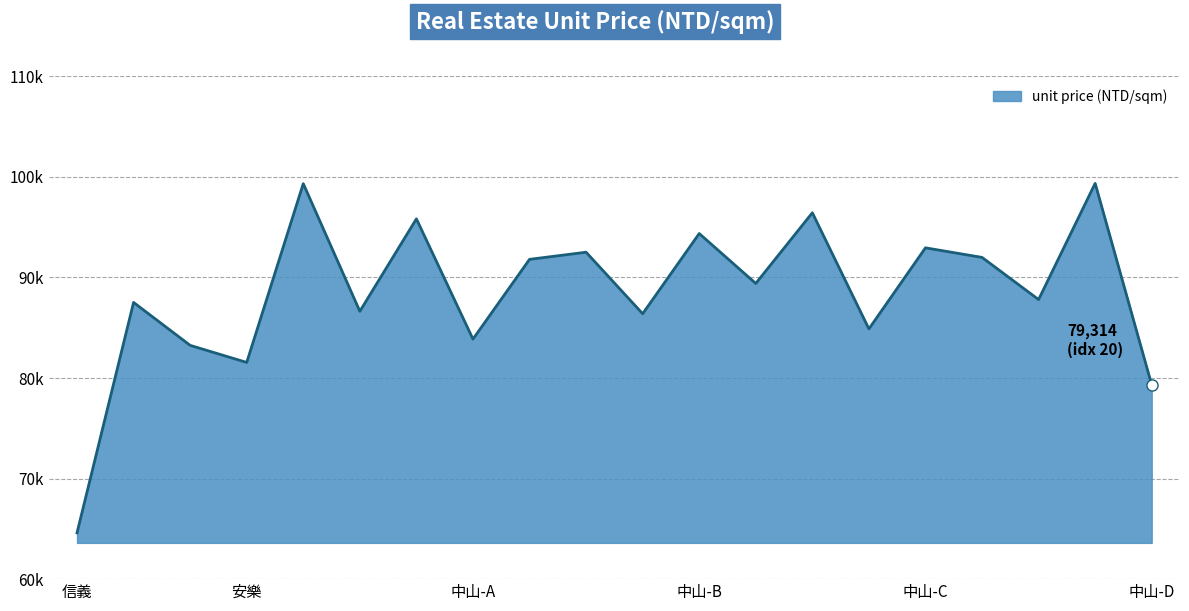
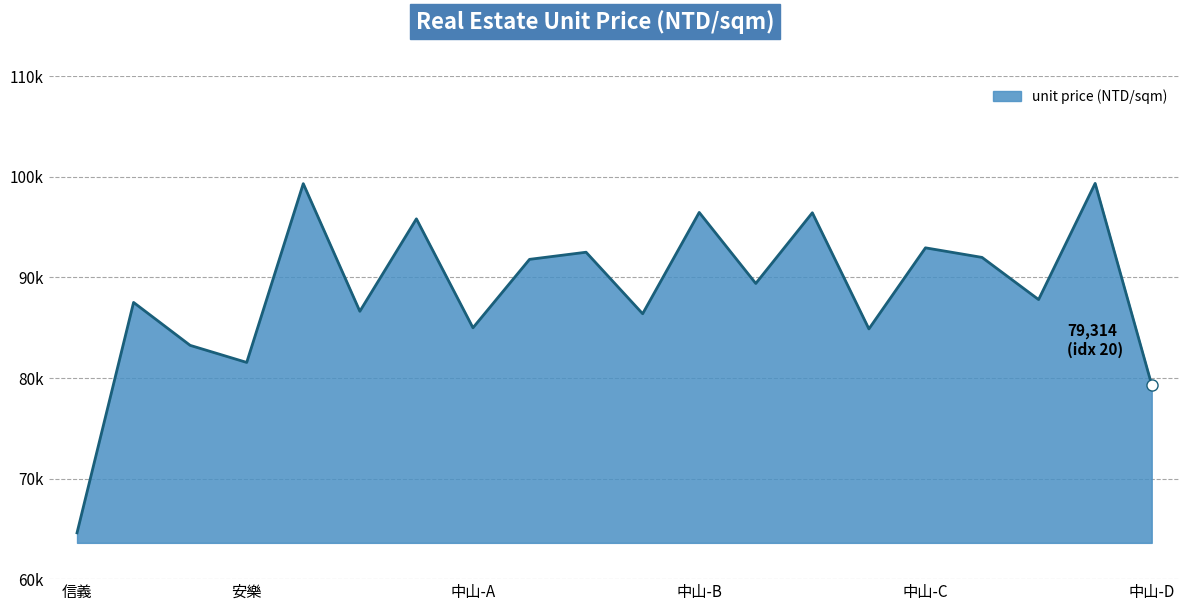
unit price (NTD/sqm), 中山-A: 83900 -> 85000
unit price (NTD/sqm), 中山-B: 94400 -> 96500
